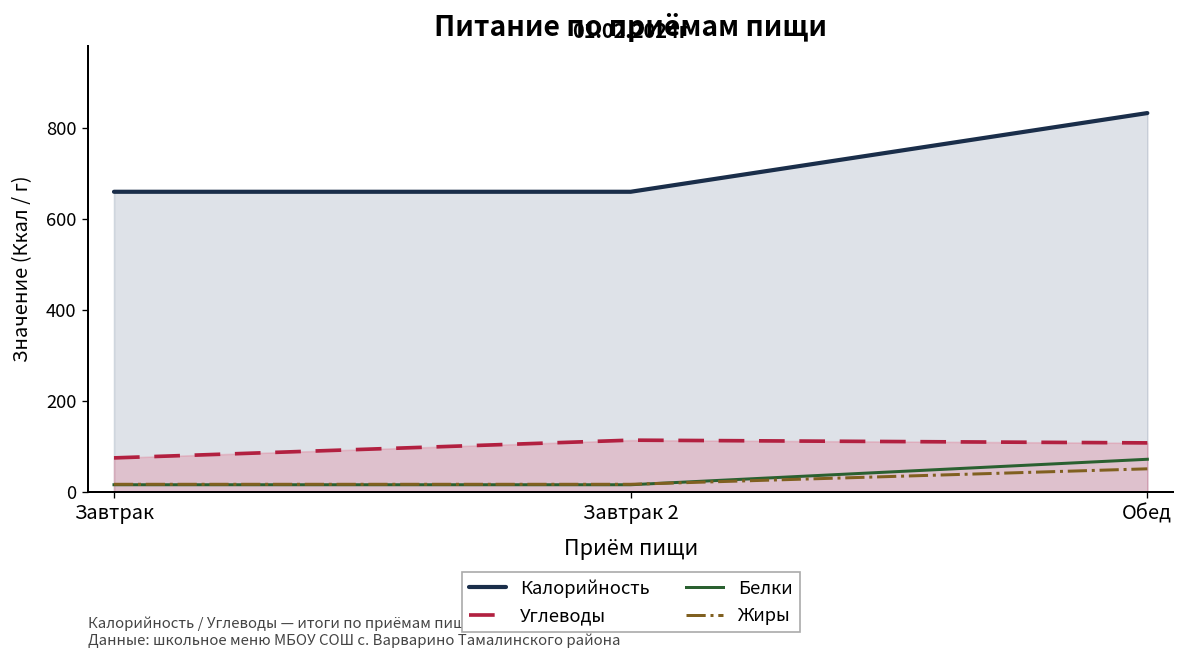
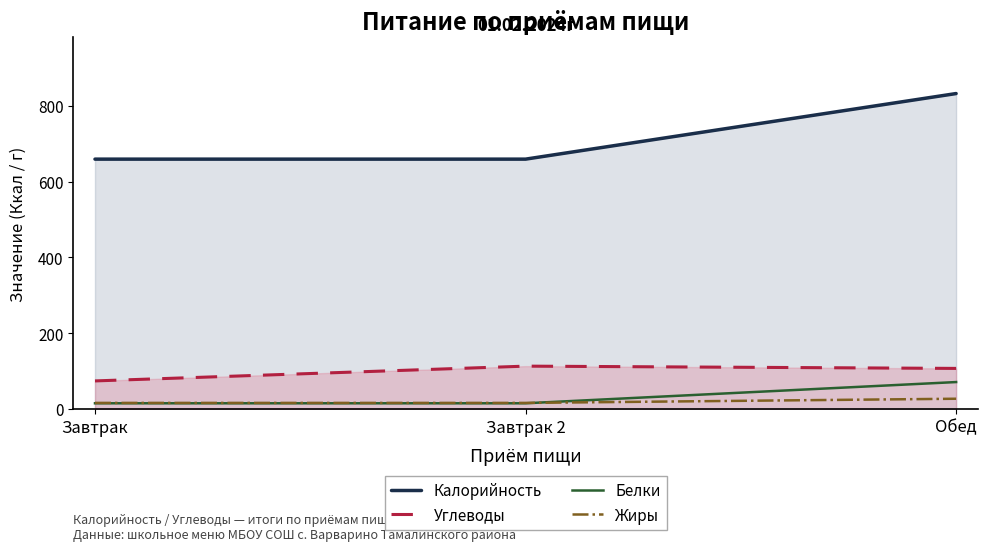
Жиры, Обед: 50 -> 30
